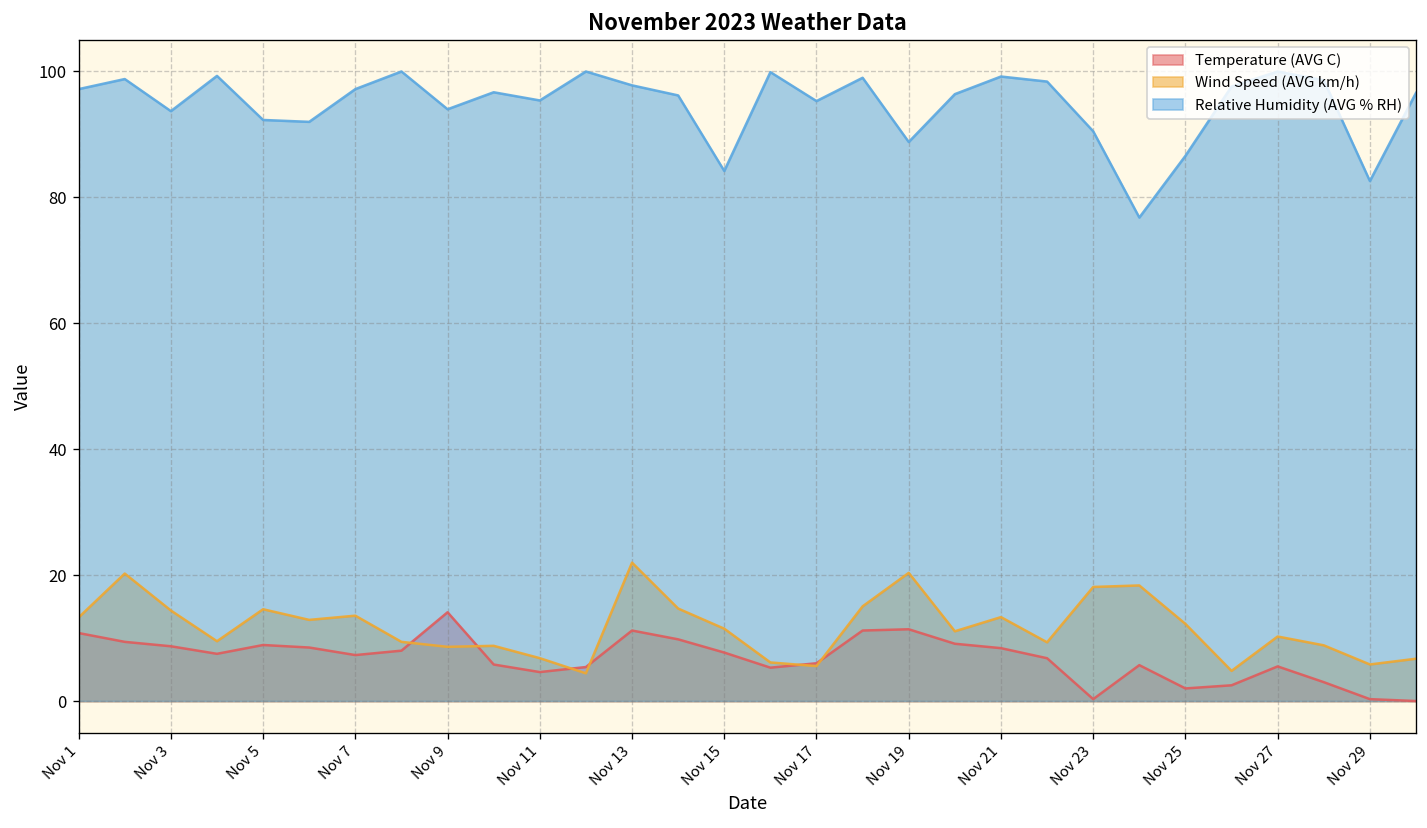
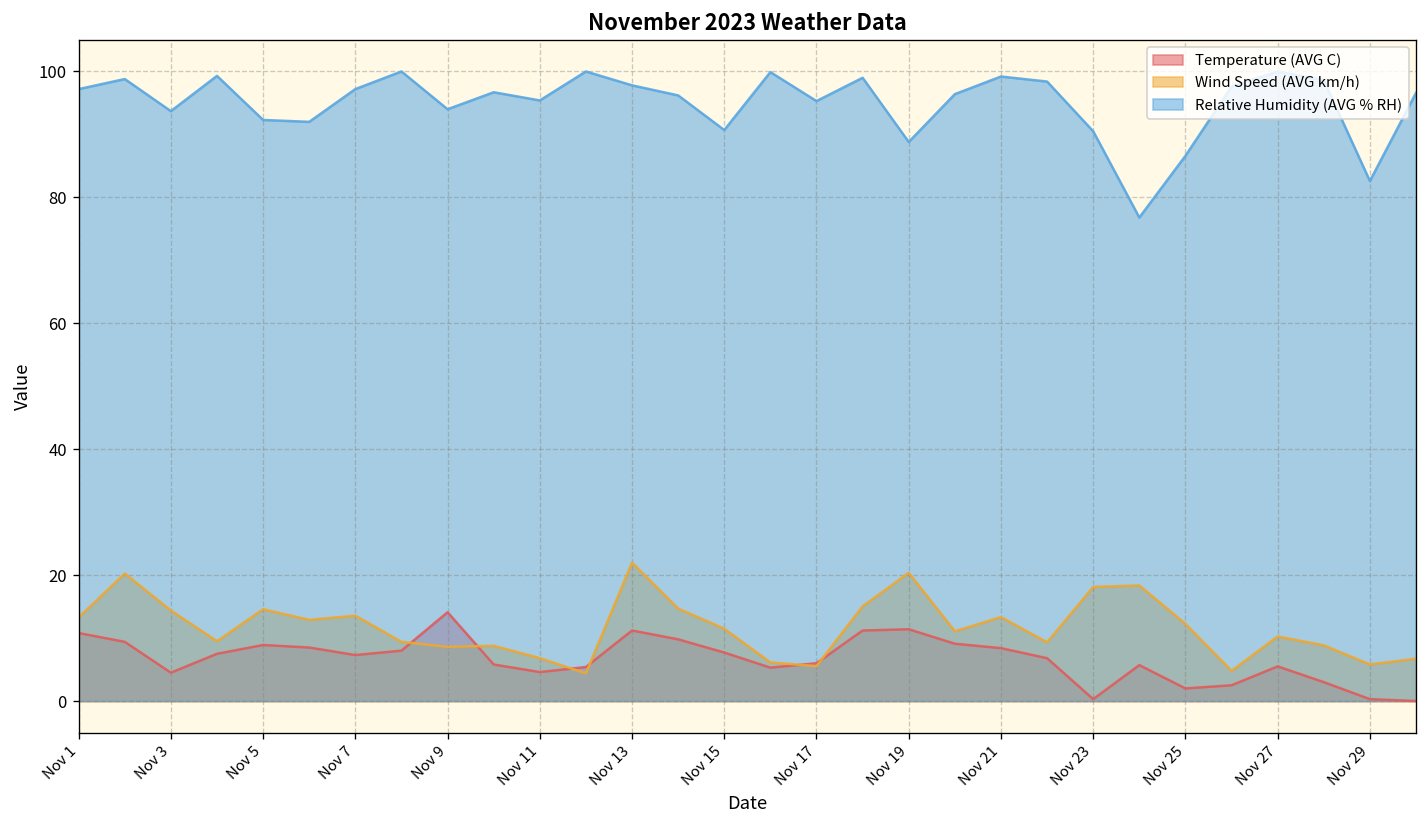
Temperature (AVG C), Nov 3: 9 -> 5
Relative Humidity (AVG % RH), Nov 15: 84 -> 91
